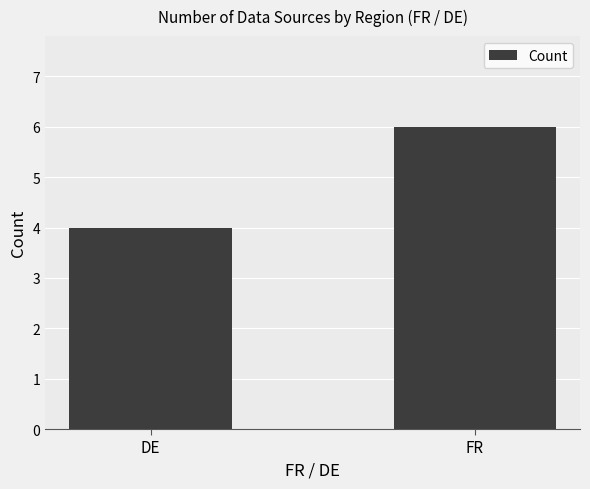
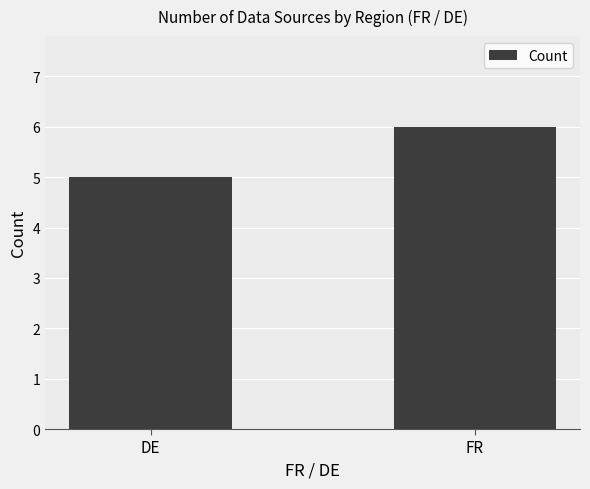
DE: 4 -> 5
